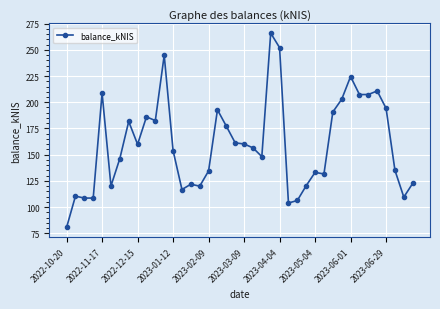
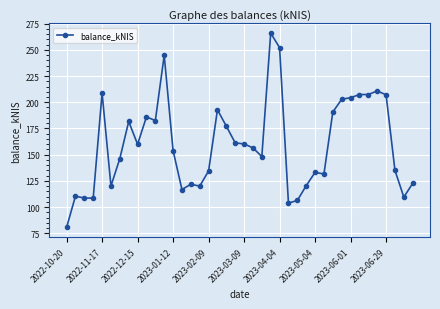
2023-06-01: 224 -> 204
2023-06-29: 194 -> 207
